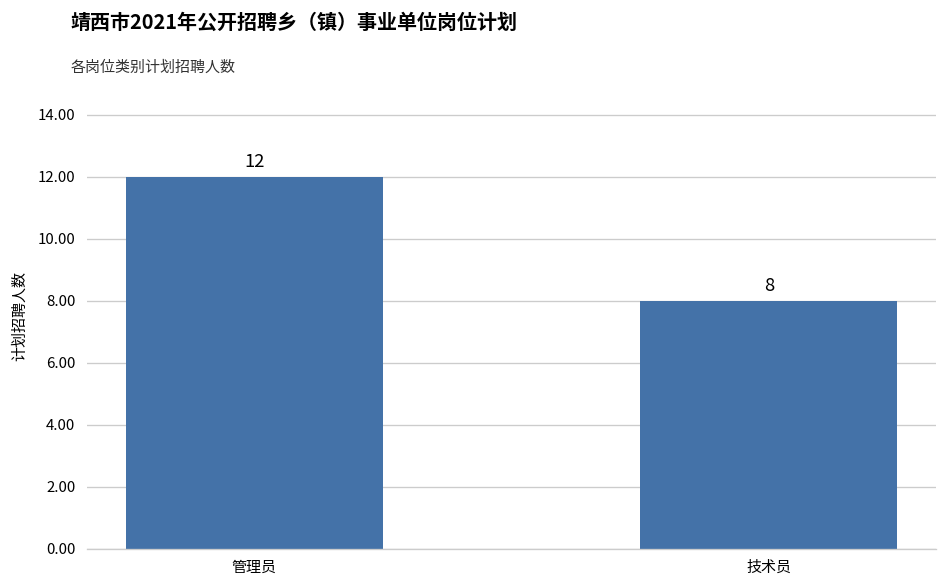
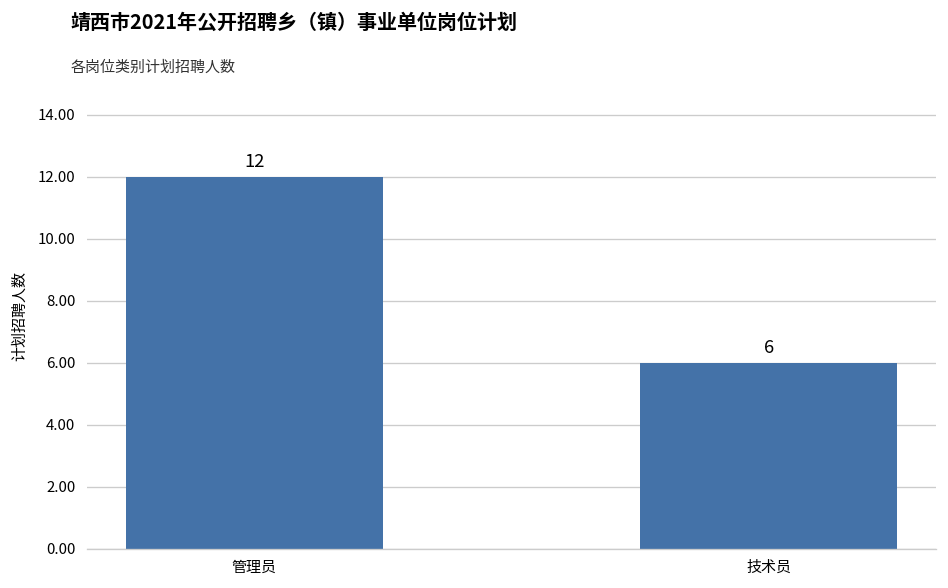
技术员: 8 -> 6
